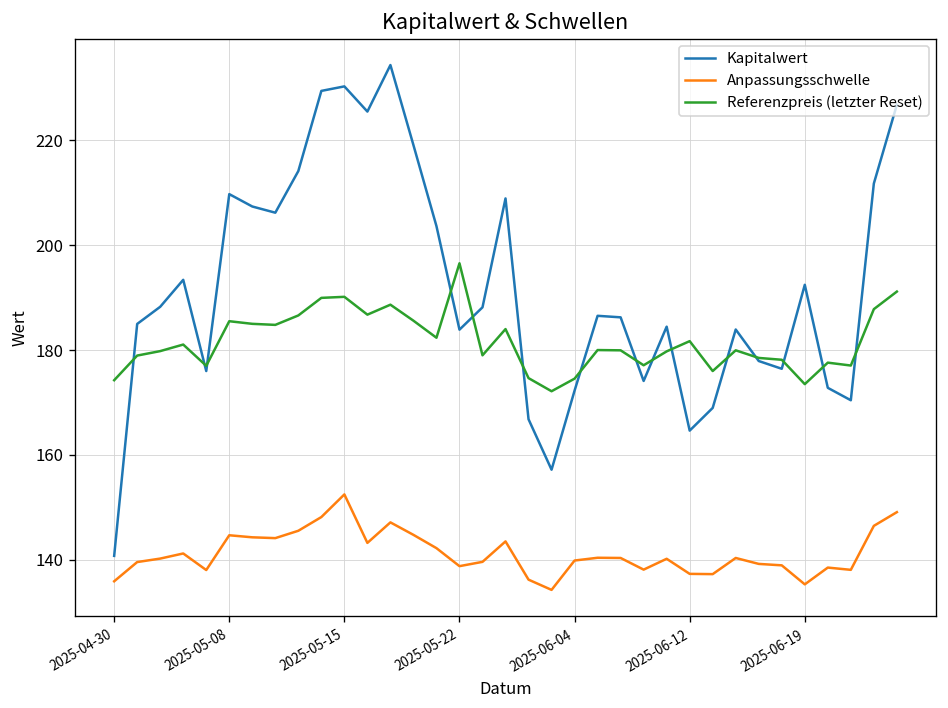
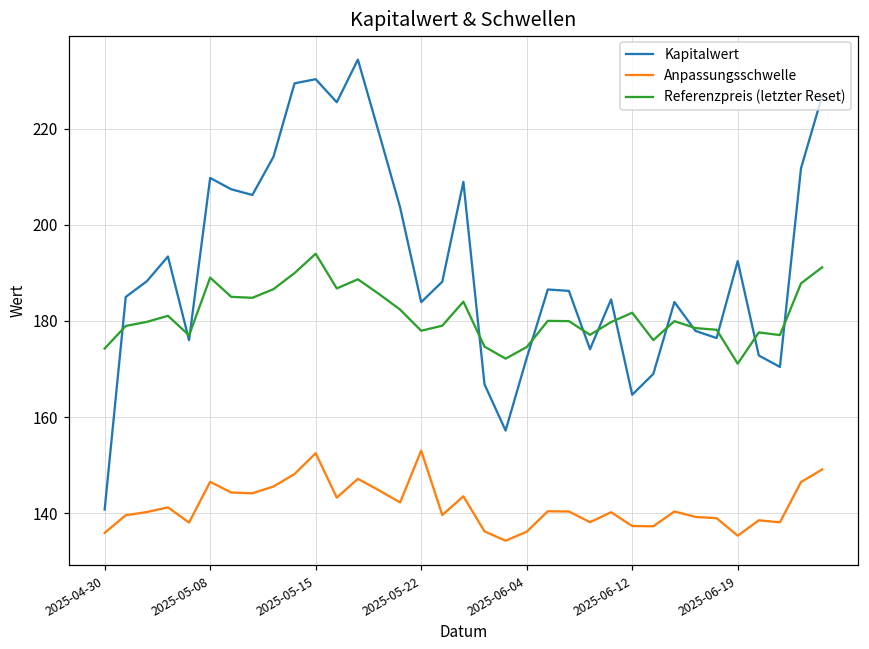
Anpassungsschwelle, 2025-05-08: 145 -> 147
Referenzpreis (letzter Reset), 2025-05-08: 186 -> 189
Referenzpreis (letzter Reset), 2025-05-15: 190 -> 194
Anpassungsschwelle, 2025-05-22: 139 -> 153
Referenzpreis (letzter Reset), 2025-05-22: 197 -> 178
Anpassungsschwelle, 2025-06-04: 140 -> 136
Referenzpreis (letzter Reset), 2025-06-19: 174 -> 171
